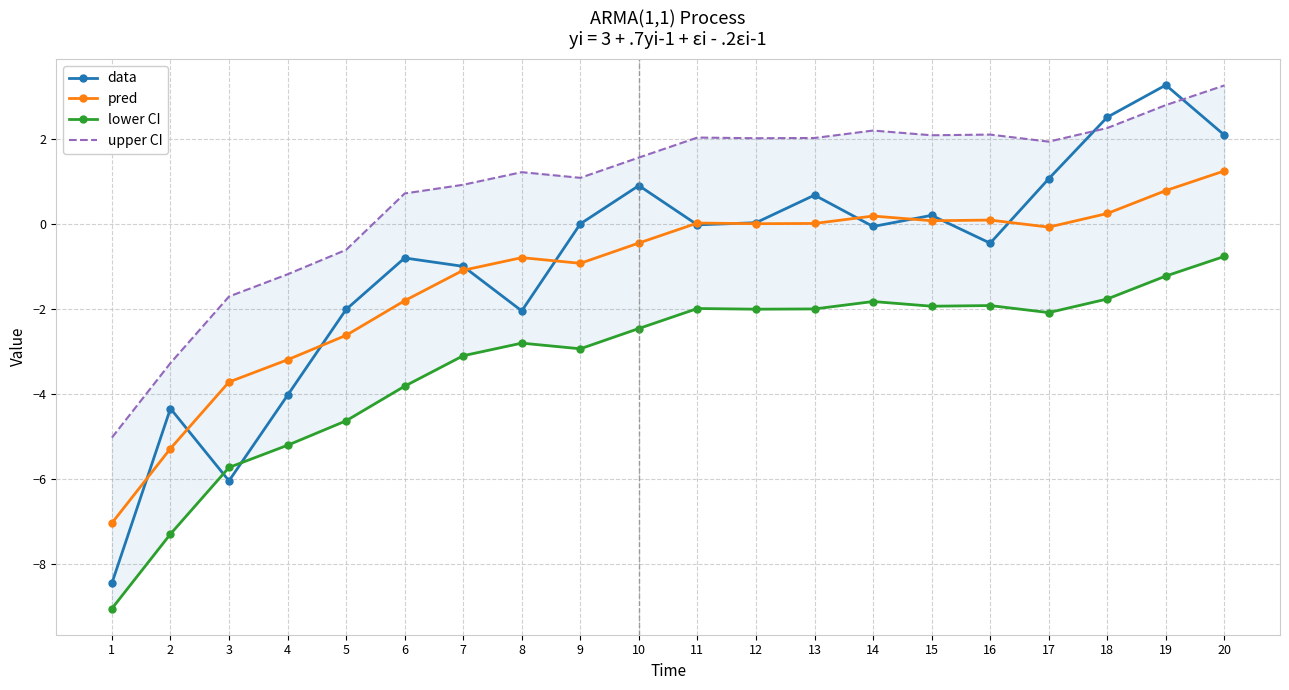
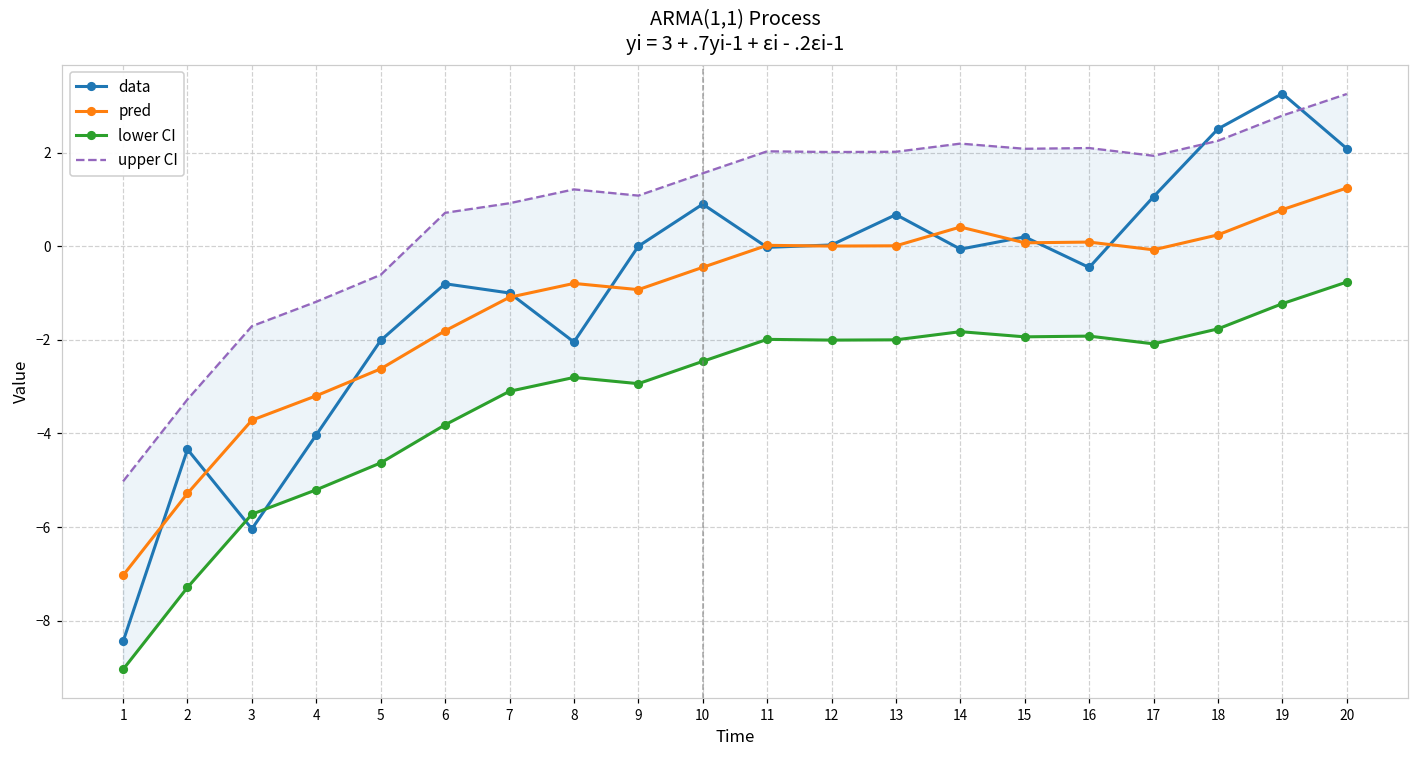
pred, 14: 0.2 -> 0.4
